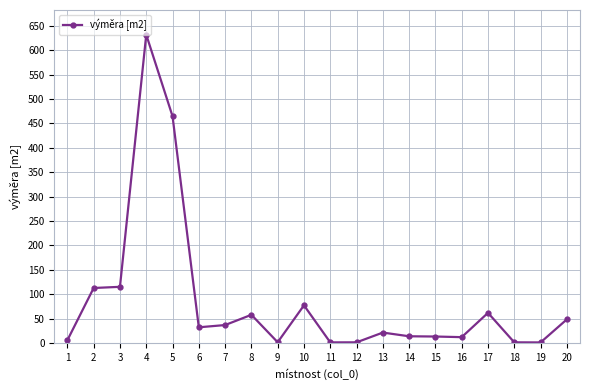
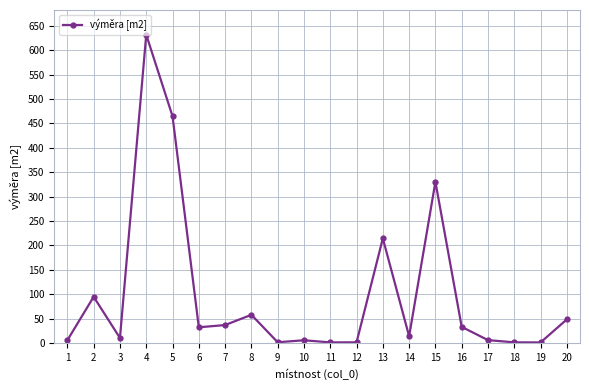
2: 110 -> 90
3: 120 -> 10
10: 80 -> 10
13: 20 -> 210
15: 10 -> 330
16: 10 -> 30
17: 60 -> 10
